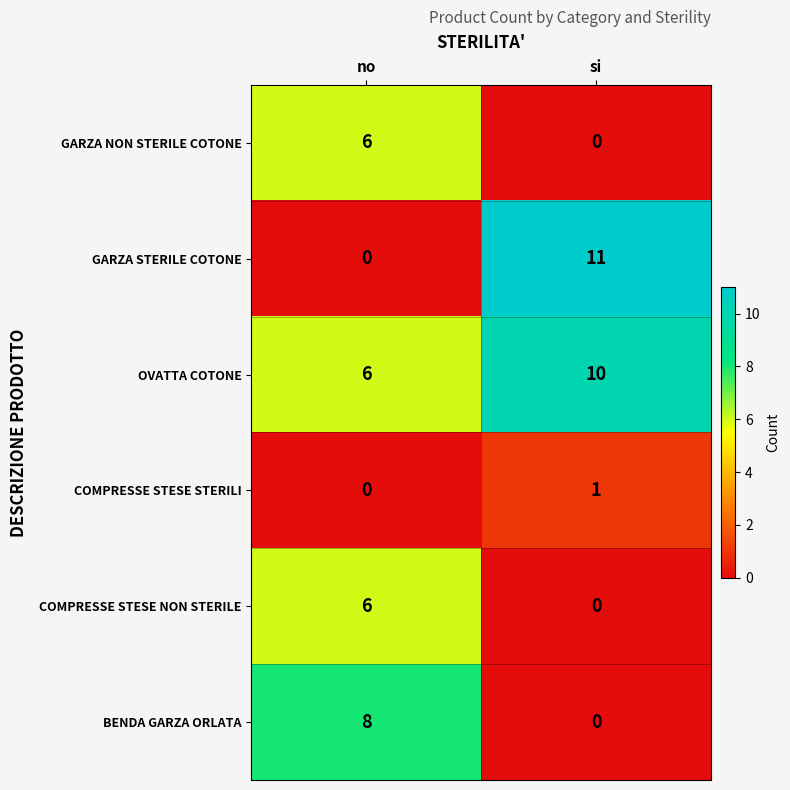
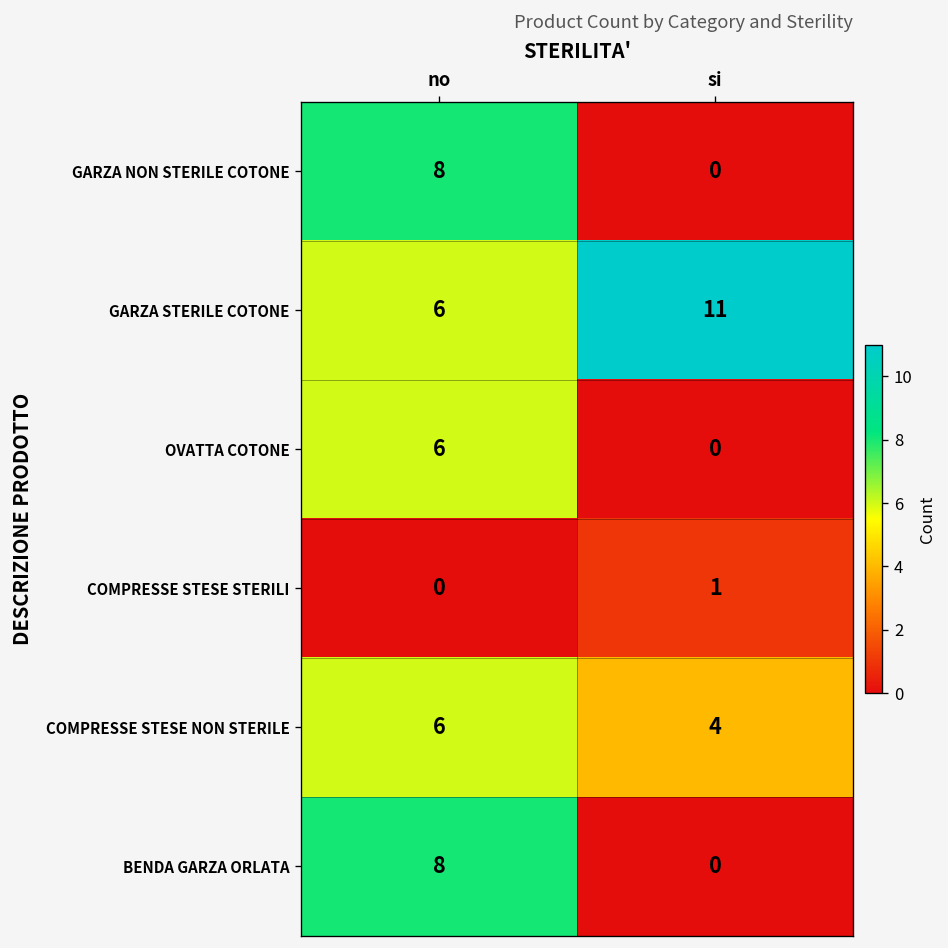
GARZA NON STERILE COTONE, no: 6 -> 8
GARZA STERILE COTONE, no: 0 -> 6
OVATTA COTONE, si: 10 -> 0
COMPRESSE STESE NON STERILE, si: 0 -> 4
